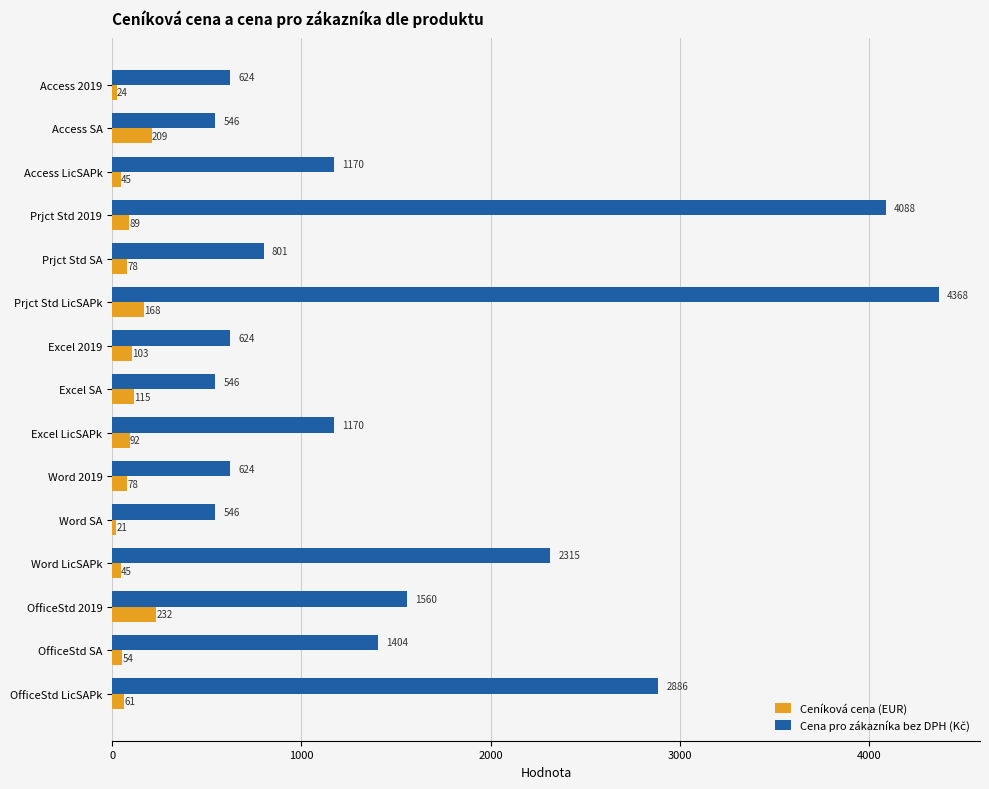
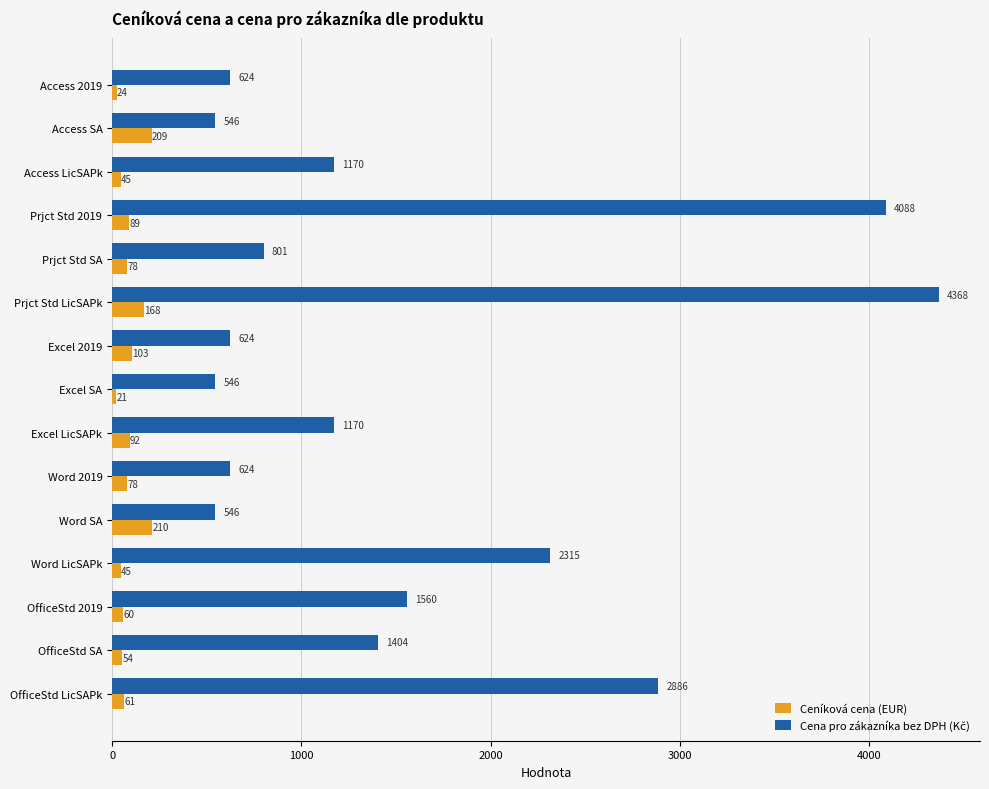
Ceníková cena (EUR), Excel SA: 115 -> 21
Ceníková cena (EUR), Word SA: 21 -> 210
Ceníková cena (EUR), OfficeStd 2019: 232 -> 60
